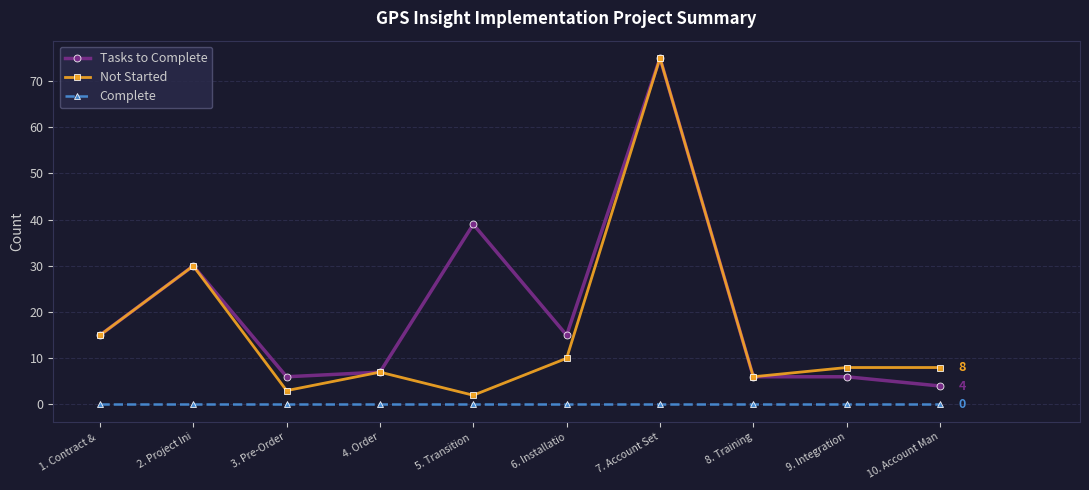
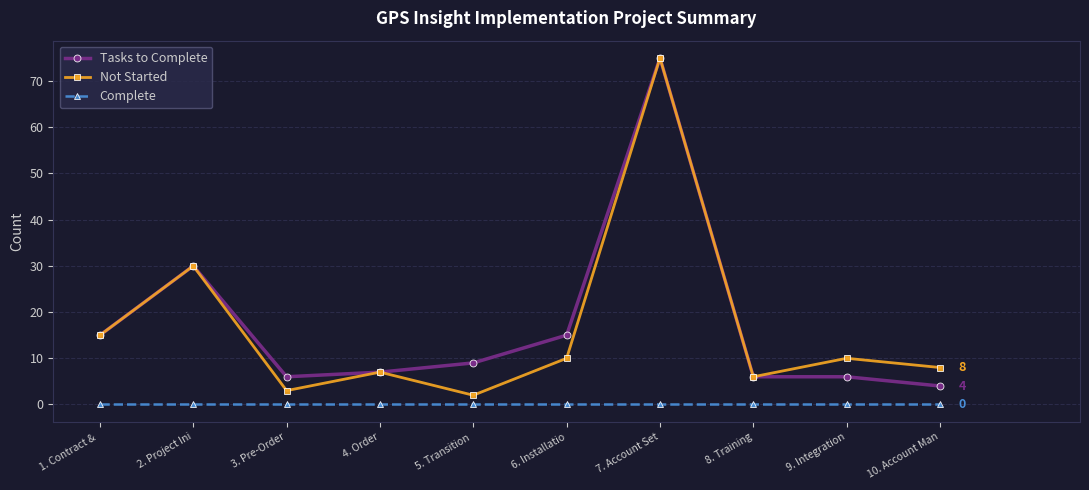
Tasks to Complete, 5. Transition: 39 -> 9
Not Started, 9. Integration: 8 -> 10
